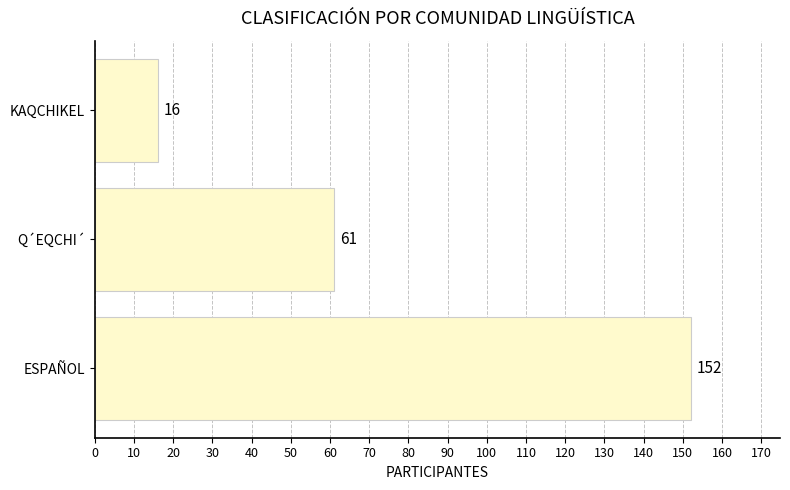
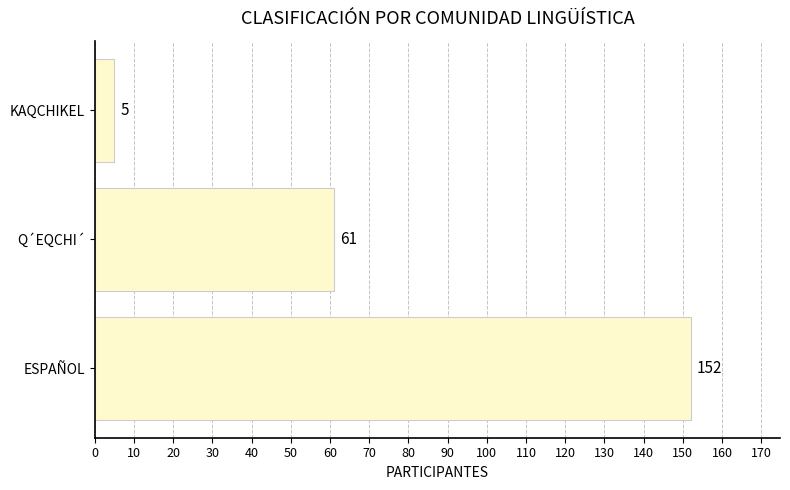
KAQCHIKEL: 16 -> 5
